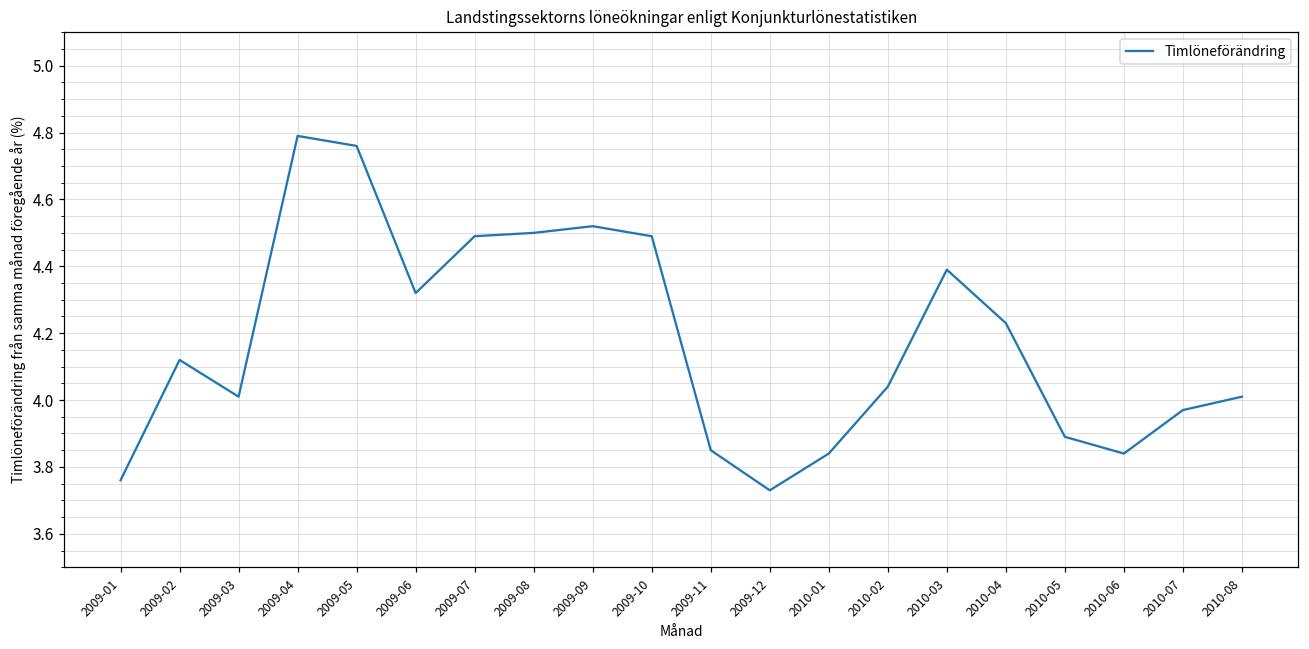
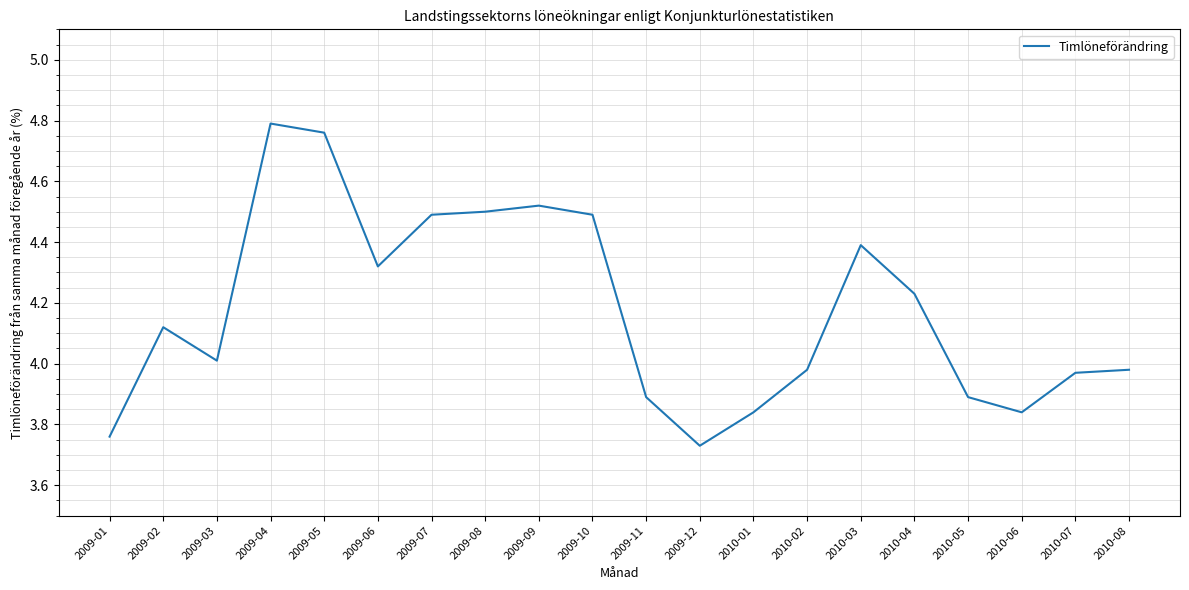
2009-11: 3.85 -> 3.89
2010-02: 4.04 -> 3.98
2010-08: 4.01 -> 3.98
